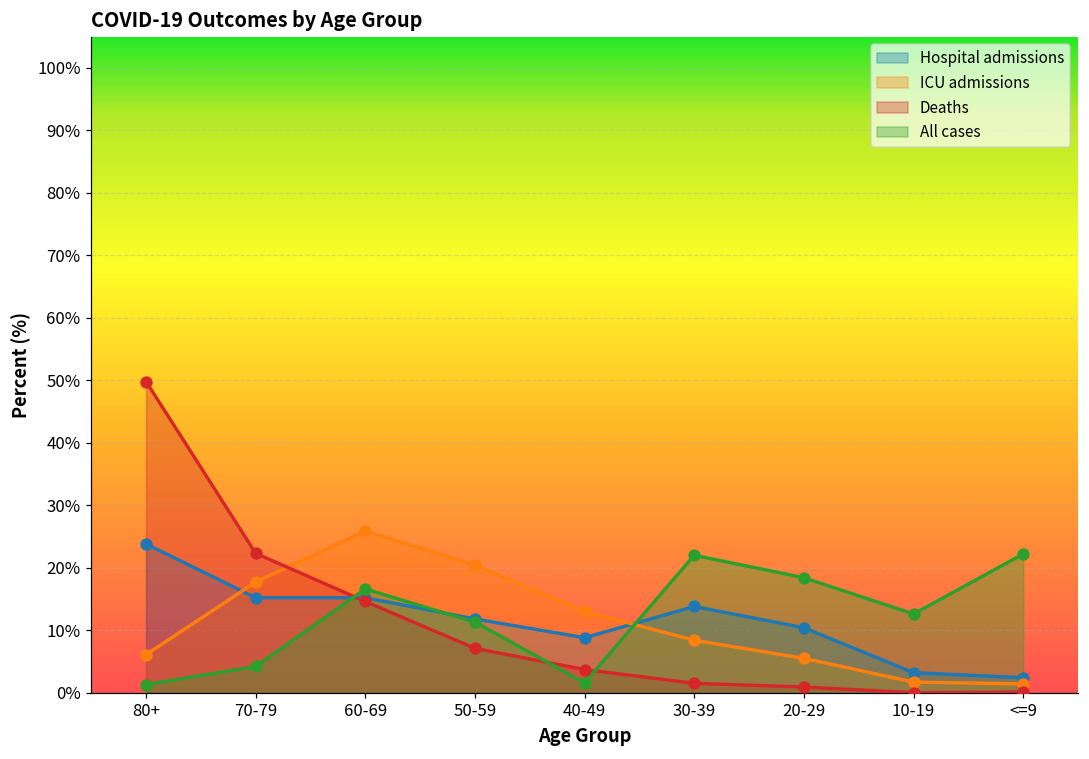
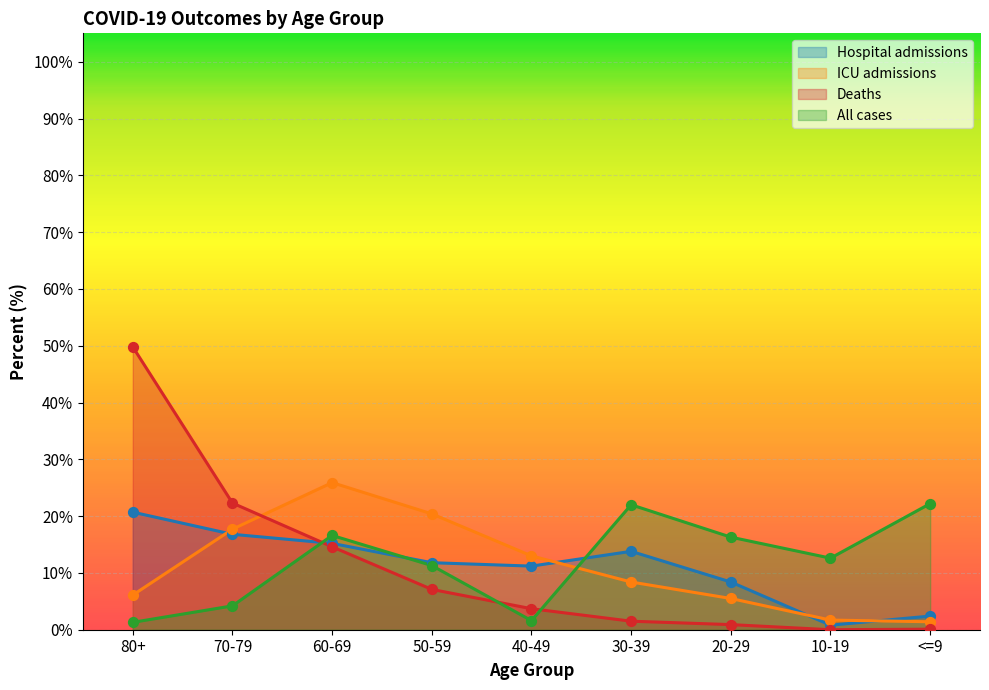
Hospital admissions, 80+: 24% -> 21%
Hospital admissions, 70-79: 15% -> 17%
Hospital admissions, 40-49: 9% -> 11%
Hospital admissions, 20-29: 10% -> 8%
All cases, 20-29: 18% -> 16%
Hospital admissions, 10-19: 3% -> 1%
